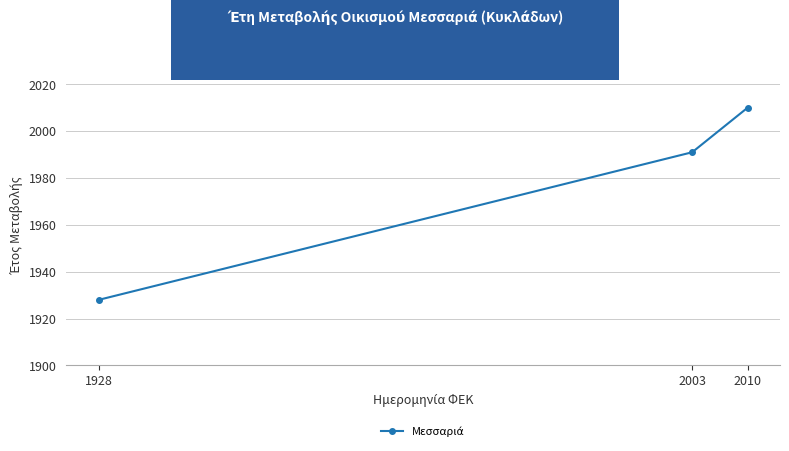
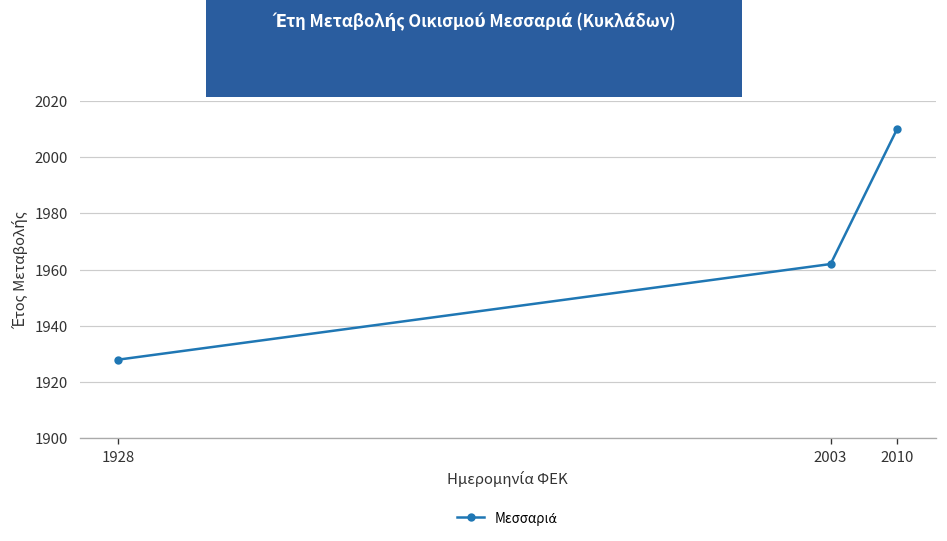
2003: 1991 -> 1962
